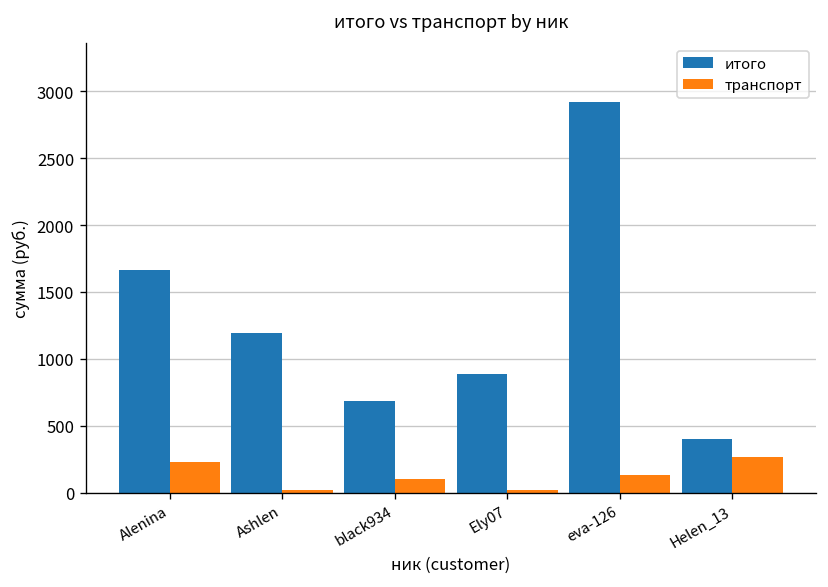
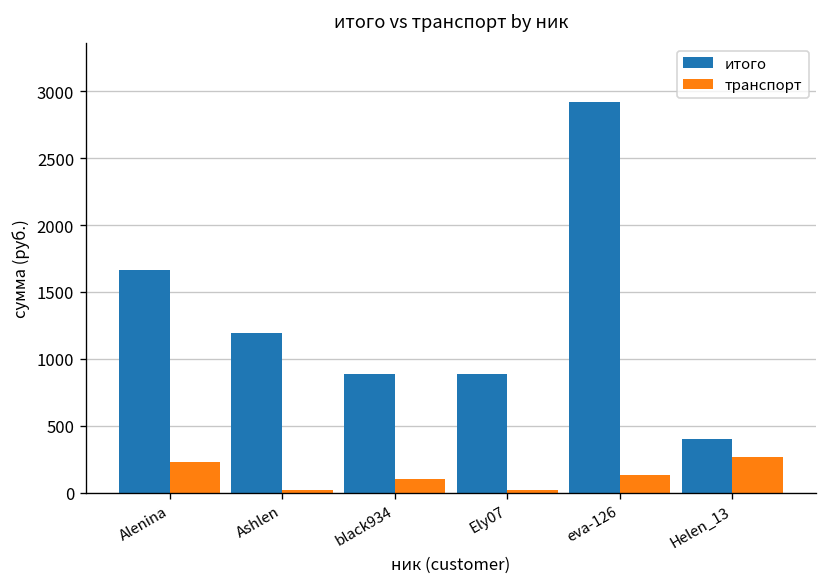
итого, black934: 680 -> 890
